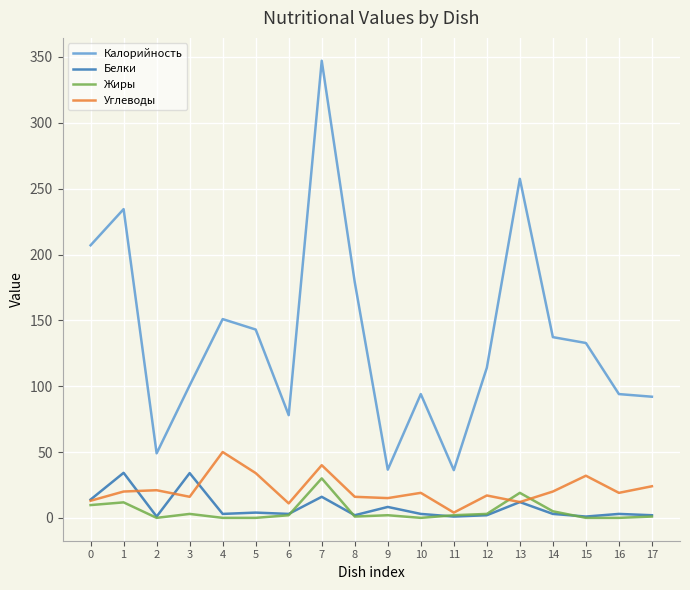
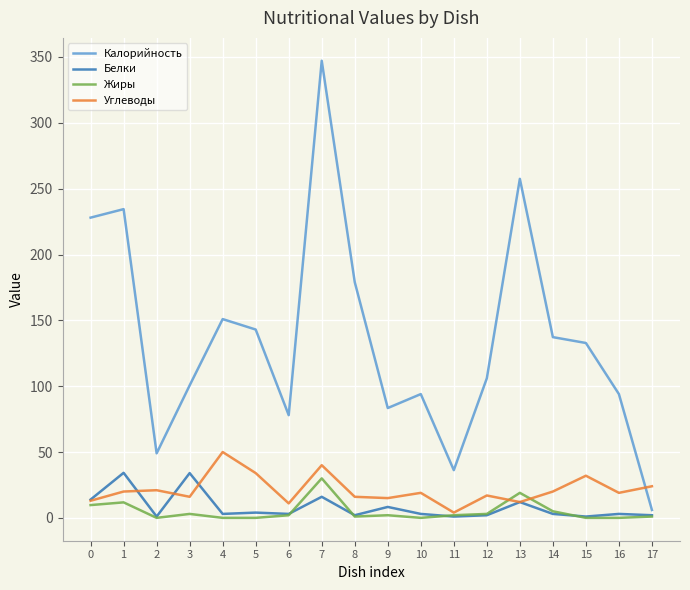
Калорийность, 0: 207 -> 228
Калорийность, 9: 37 -> 83
Калорийность, 12: 114 -> 106
Калорийность, 17: 92 -> 6
